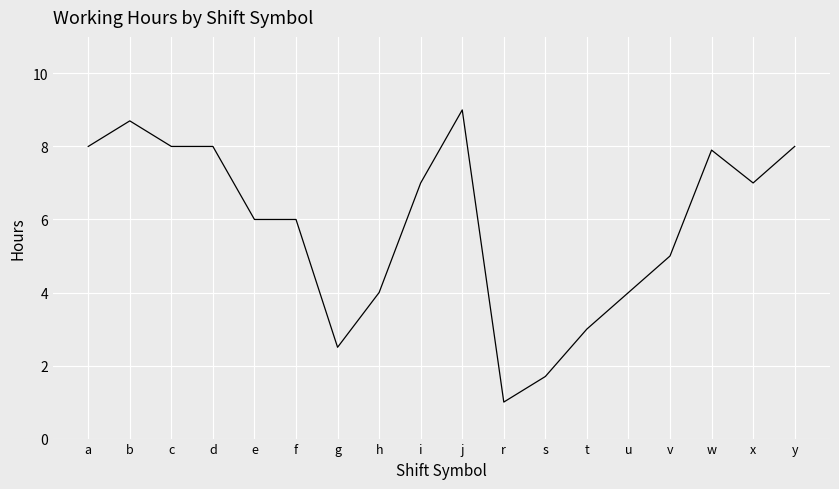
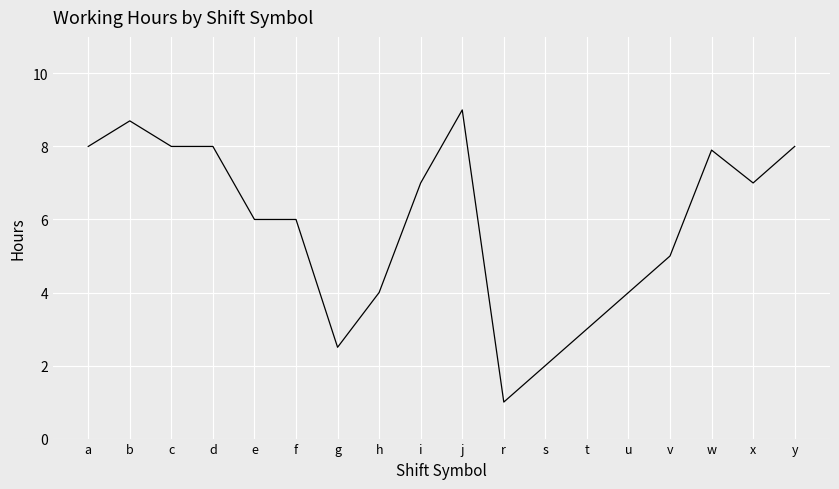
s: 1.7 -> 2.0
